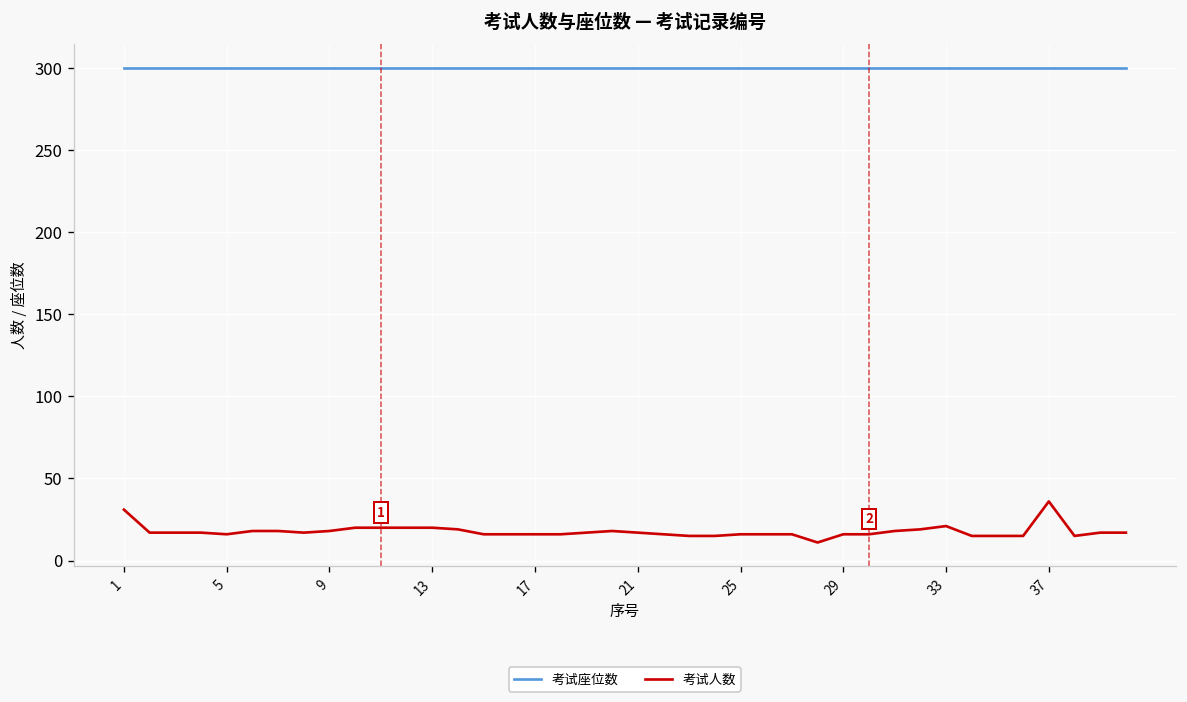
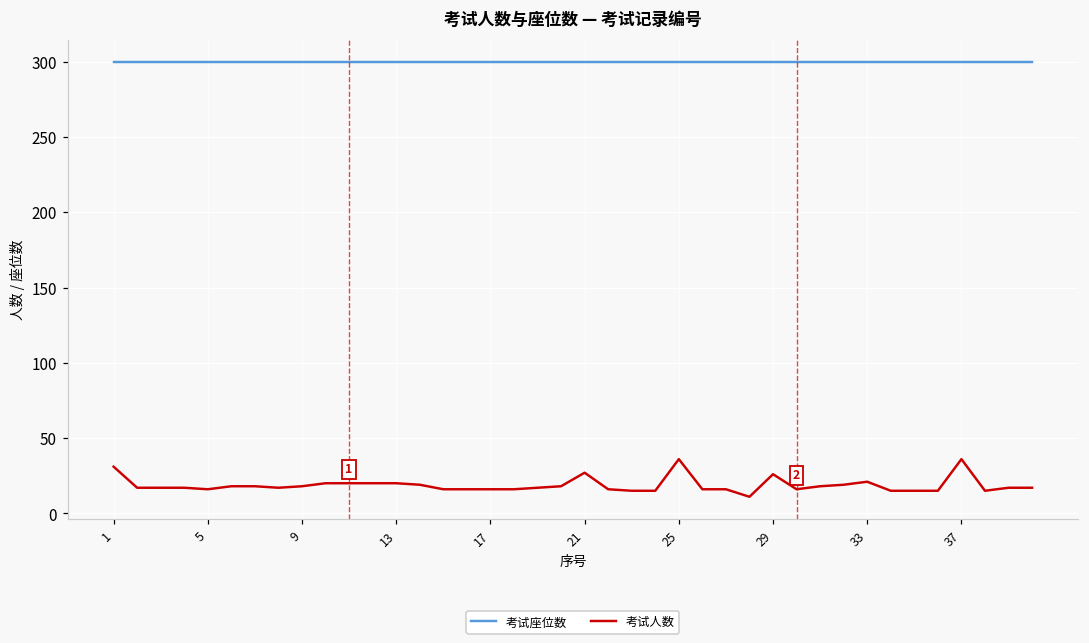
考试人数, 21: 17 -> 27
考试人数, 25: 16 -> 36
考试人数, 29: 16 -> 26
